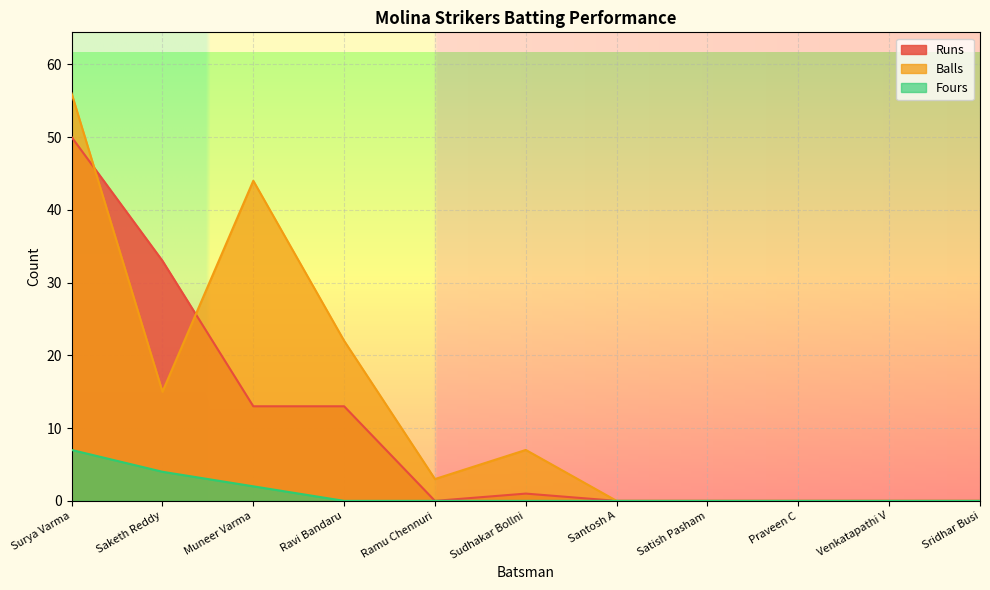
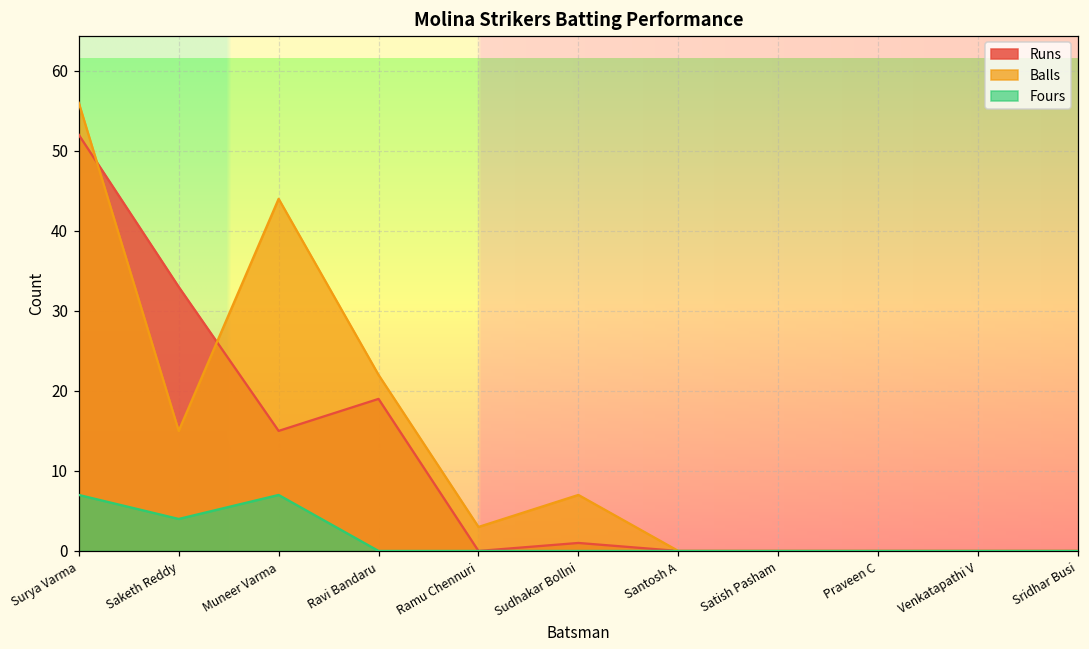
Runs, Surya Varma: 50 -> 52
Runs, Muneer Varma: 13 -> 15
Fours, Muneer Varma: 2 -> 7
Runs, Ravi Bandaru: 13 -> 19
